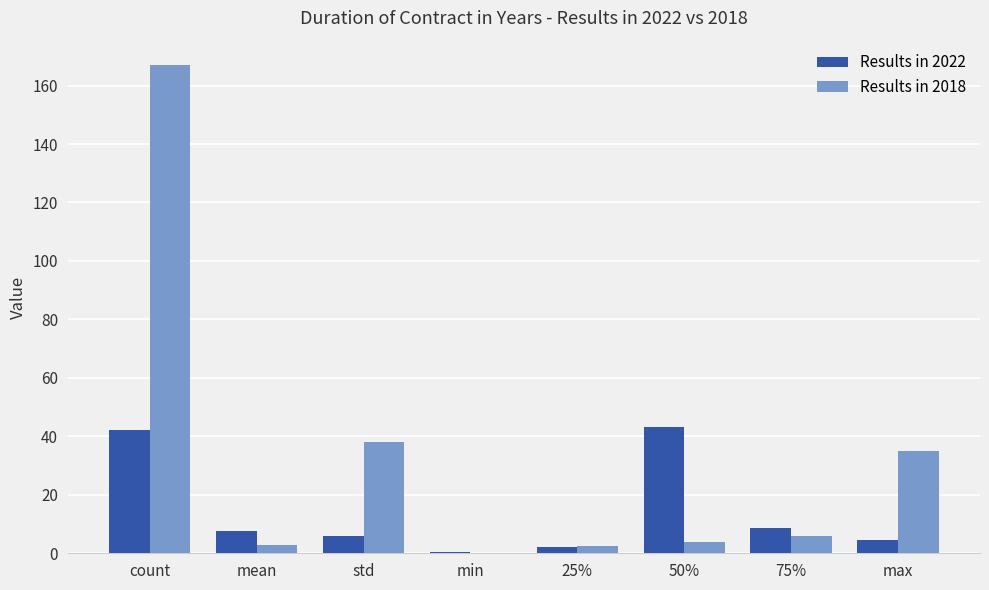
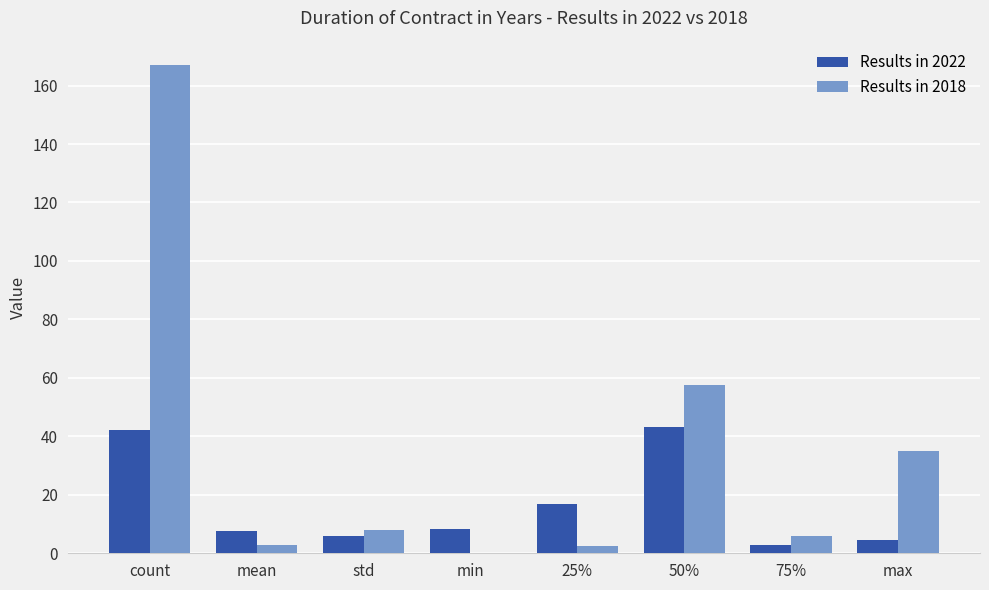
Results in 2018, std: 38 -> 8
Results in 2022, min: 1 -> 8
Results in 2022, 25%: 2 -> 17
Results in 2018, 50%: 4 -> 57
Results in 2022, 75%: 9 -> 3
